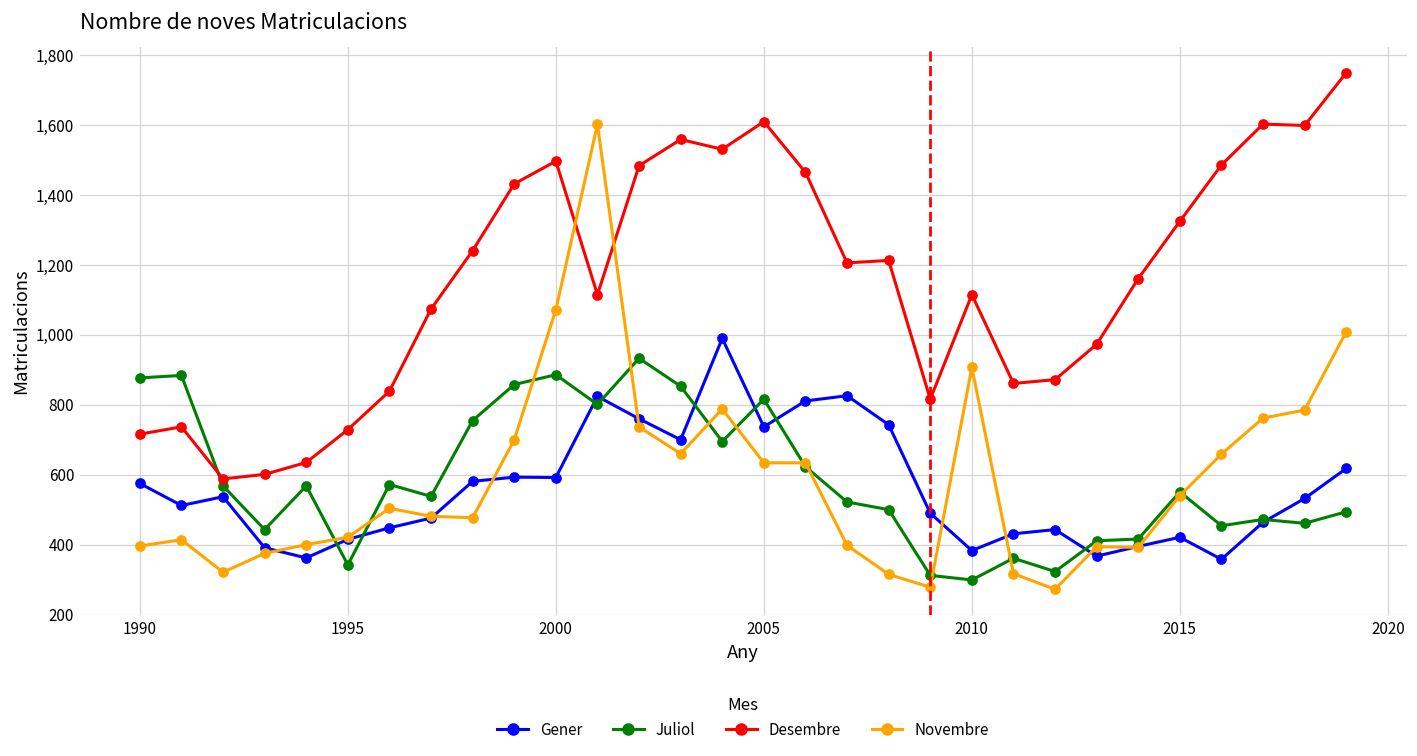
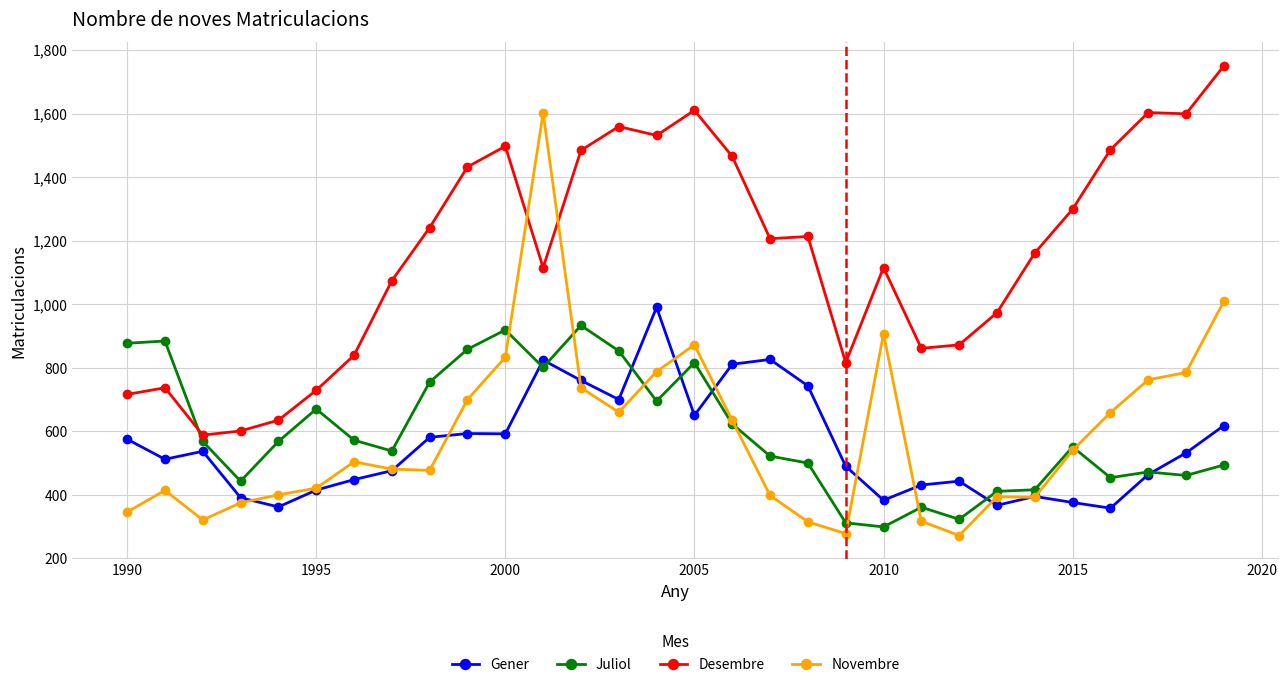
Novembre, 1990: 400 -> 350
Juliol, 1995: 340 -> 670
Juliol, 2000: 890 -> 920
Novembre, 2000: 1,070 -> 830
Gener, 2005: 740 -> 650
Novembre, 2005: 630 -> 870
Gener, 2015: 420 -> 380
Desembre, 2015: 1,330 -> 1,300
